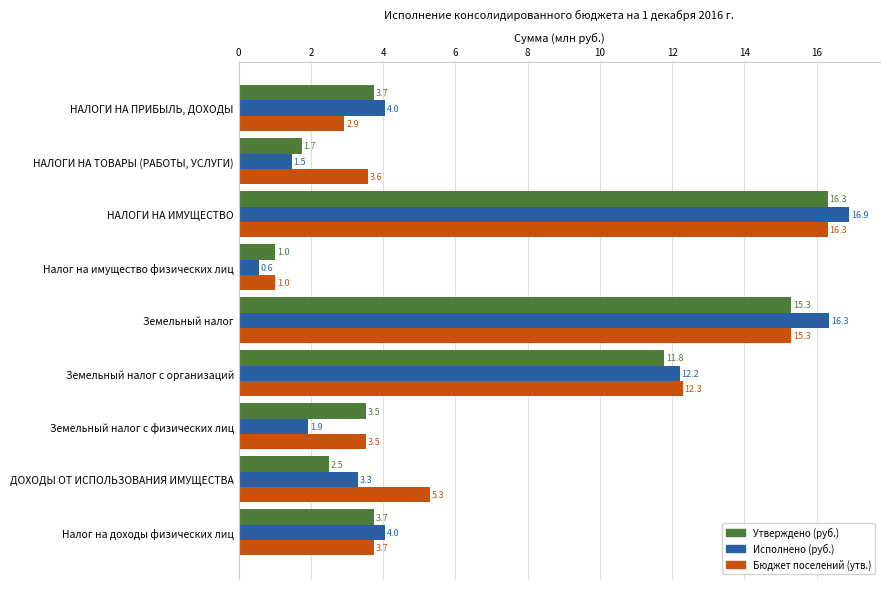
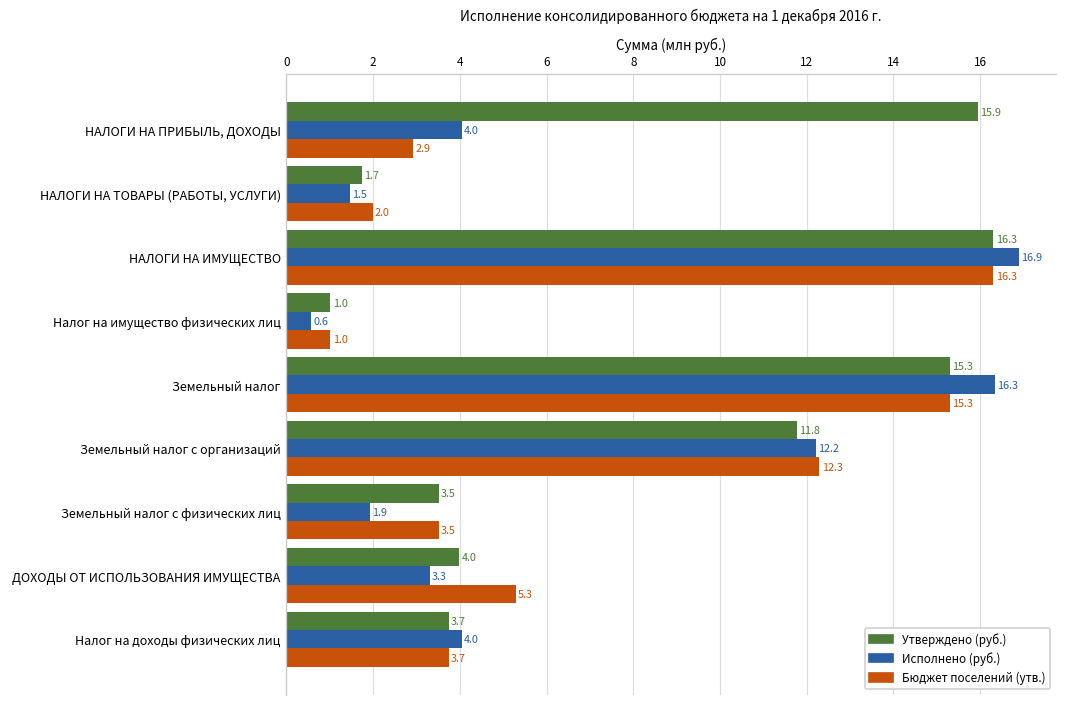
Утверждено (руб.), НАЛОГИ НА ПРИБЫЛЬ, ДОХОДЫ: 3.7 -> 15.9
Бюджет поселений (утв.), НАЛОГИ НА ТОВАРЫ (РАБОТЫ, УСЛУГИ): 3.6 -> 2.0
Утверждено (руб.), ДОХОДЫ ОТ ИСПОЛЬЗОВАНИЯ ИМУЩЕСТВА: 2.5 -> 4.0
